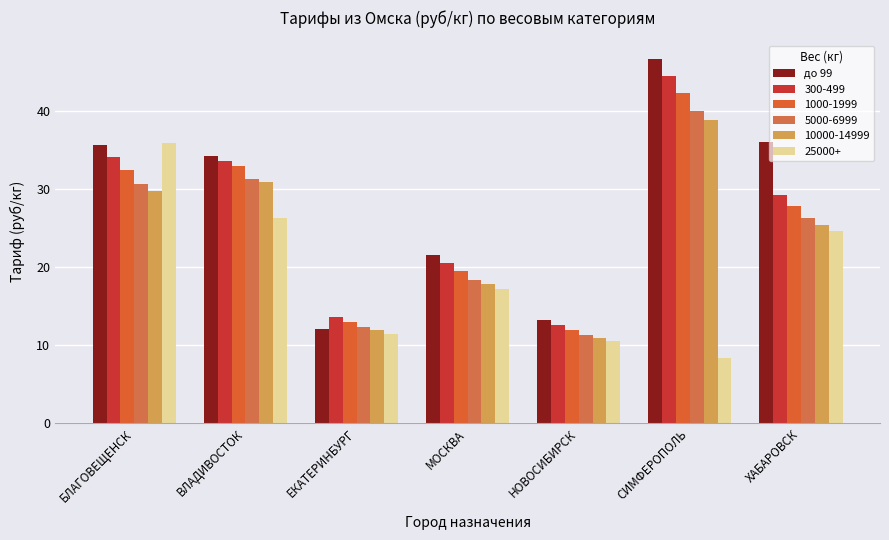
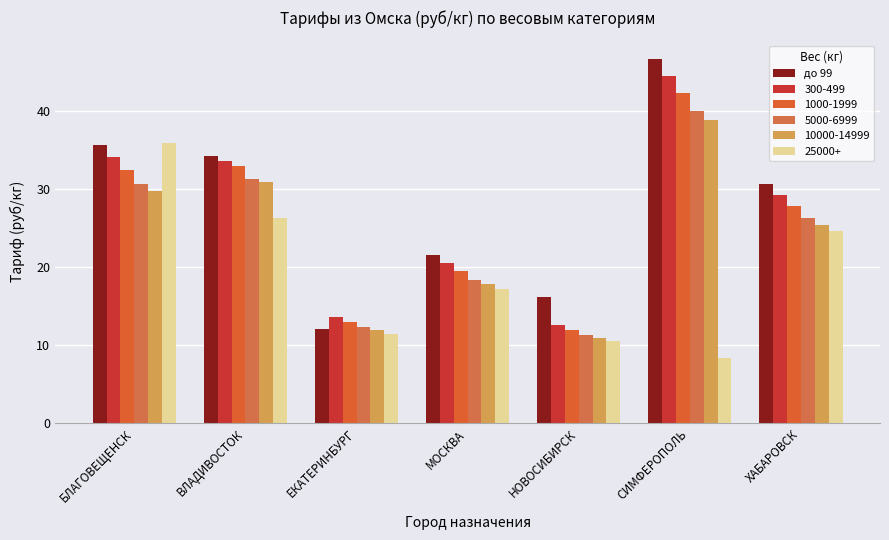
до 99, НОВОСИБИРСК: 13 -> 16
до 99, ХАБАРОВСК: 36 -> 31
